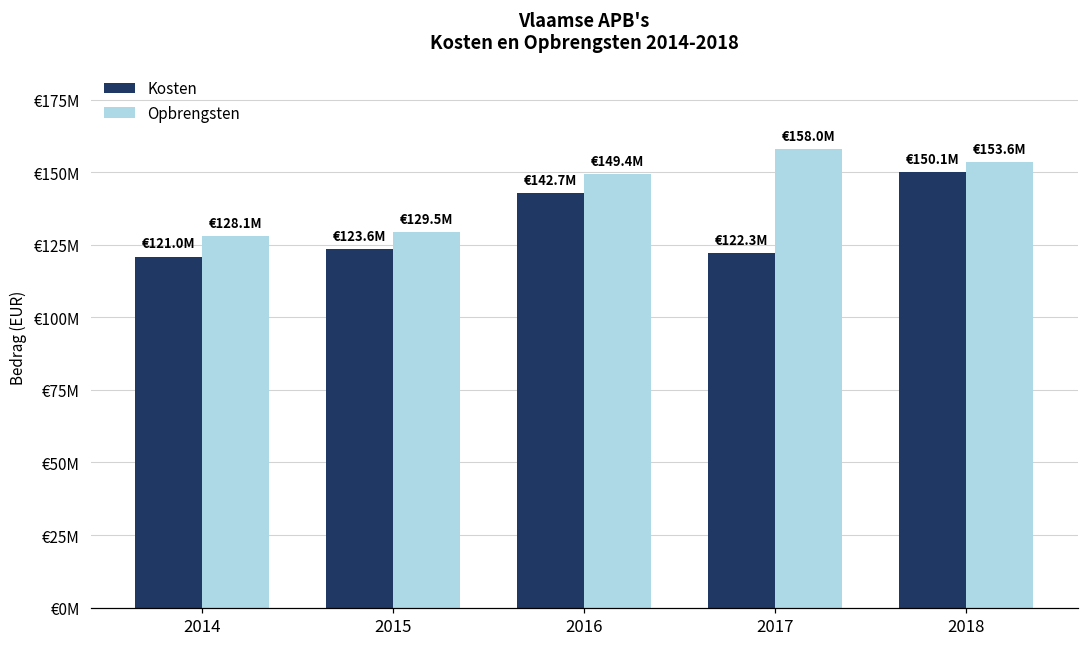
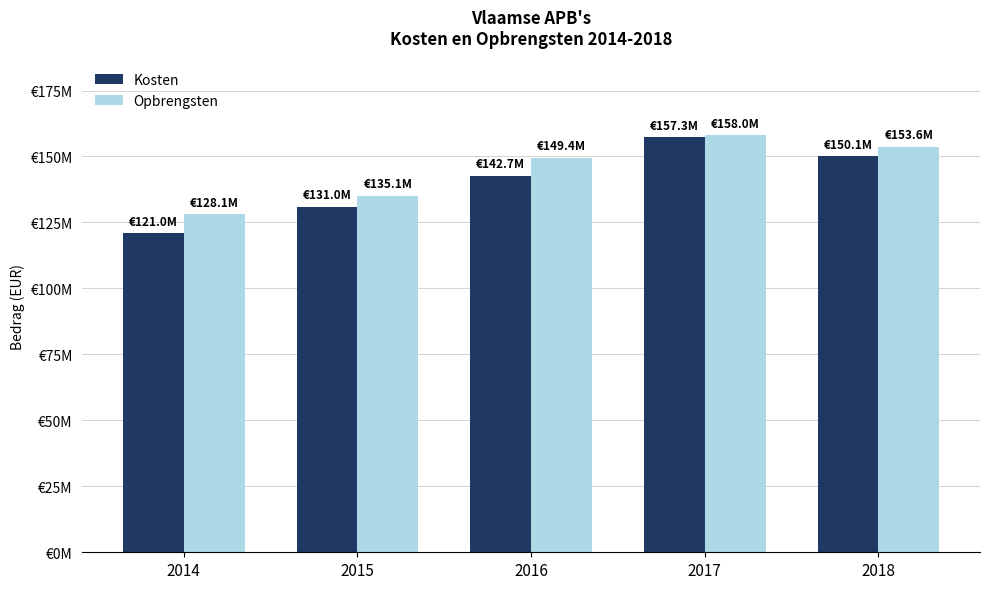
Kosten, 2015: €123.6M -> €131.0M
Opbrengsten, 2015: €129.5M -> €135.1M
Kosten, 2017: €122.3M -> €157.3M
